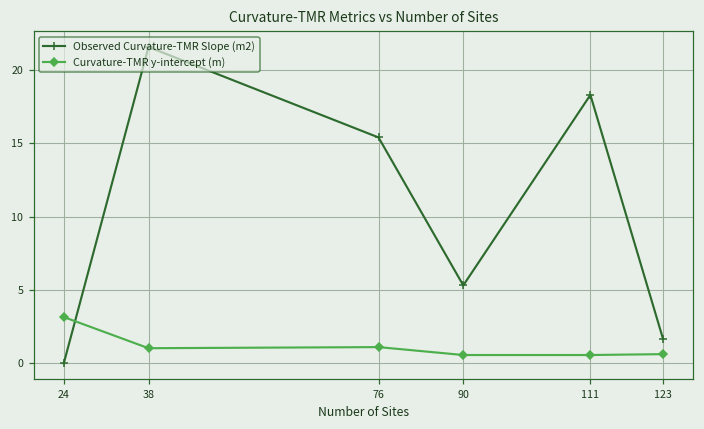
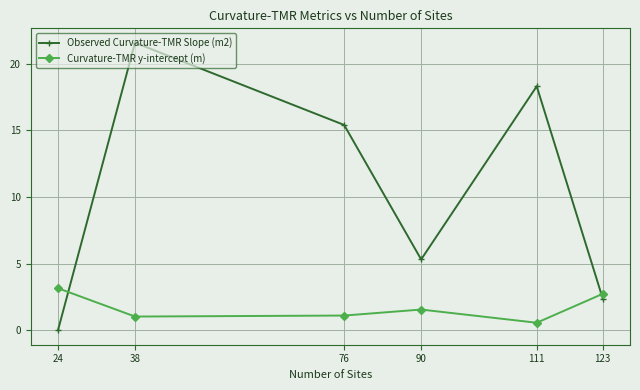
Curvature-TMR y-intercept (m), 90: 0.6 -> 1.6
Observed Curvature-TMR Slope (m2), 123: 1.7 -> 2.4
Curvature-TMR y-intercept (m), 123: 0.6 -> 2.7
